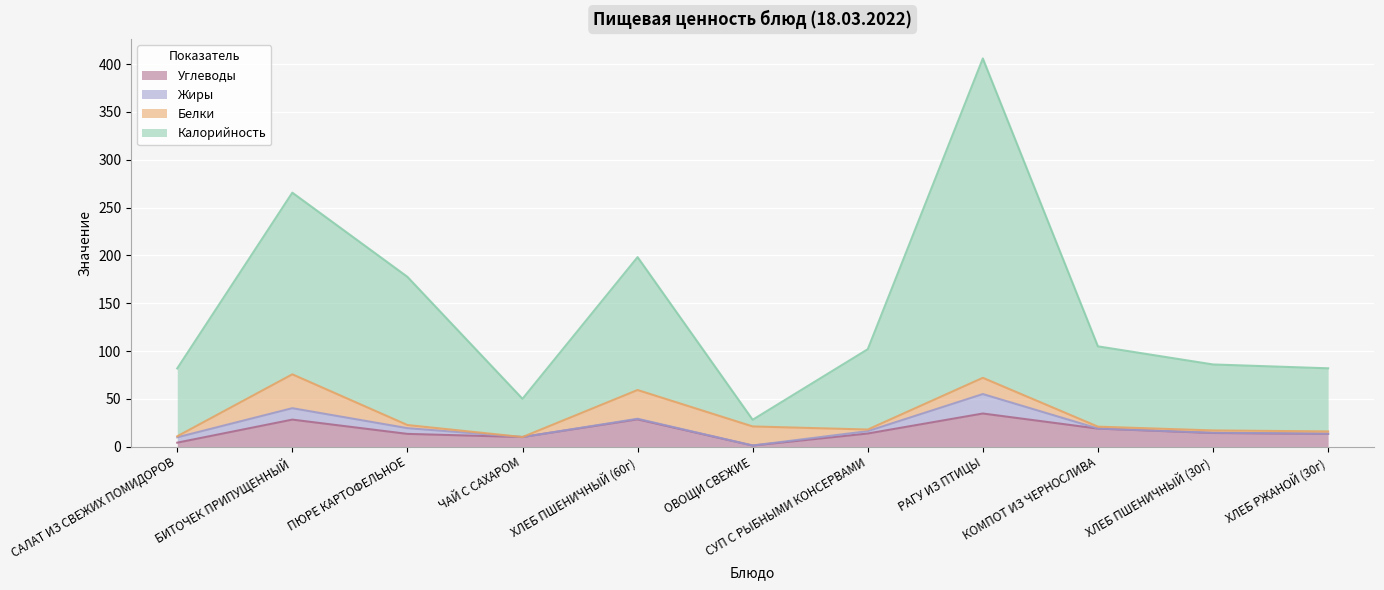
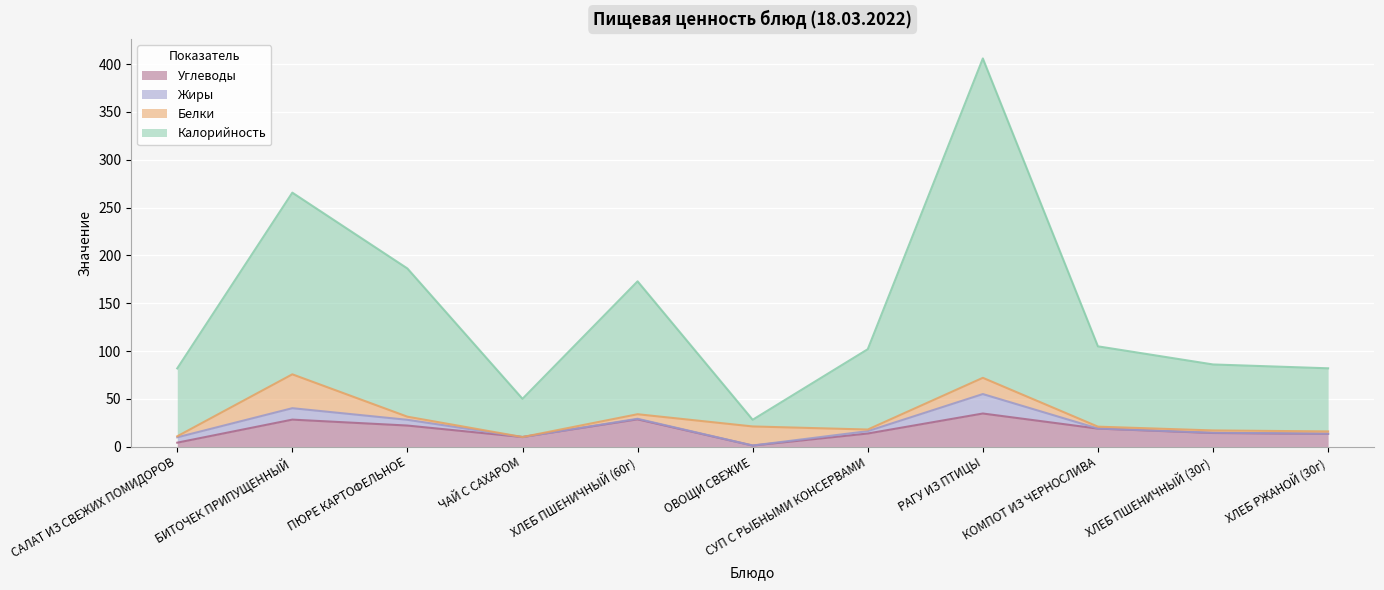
Углеводы, ПЮРЕ КАРТОФЕЛЬНОЕ: 10 -> 20
Белки, ХЛЕБ ПШЕНИЧНЫЙ (60г): 30 -> 0
